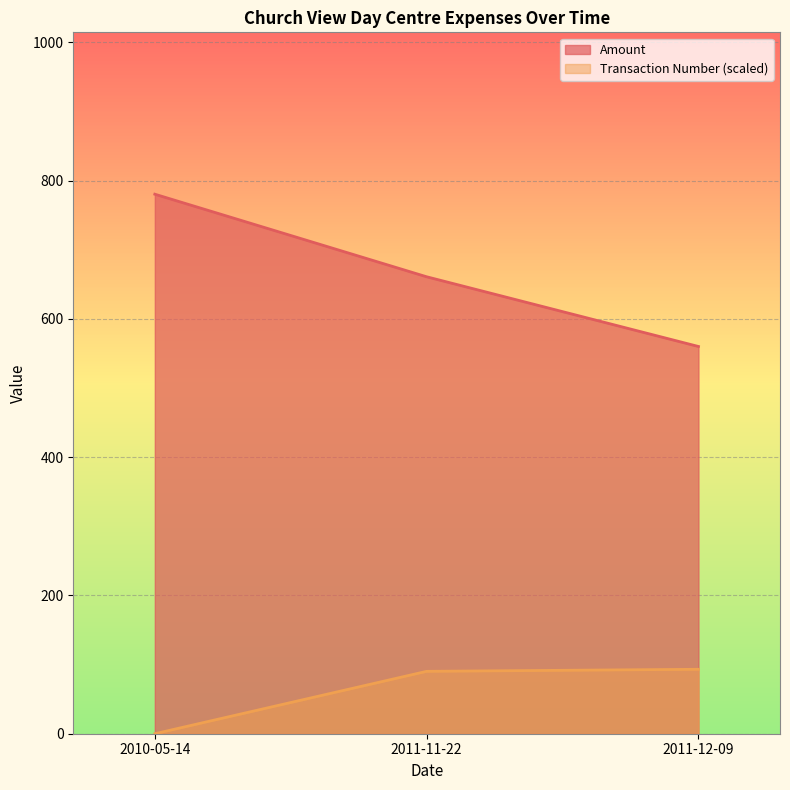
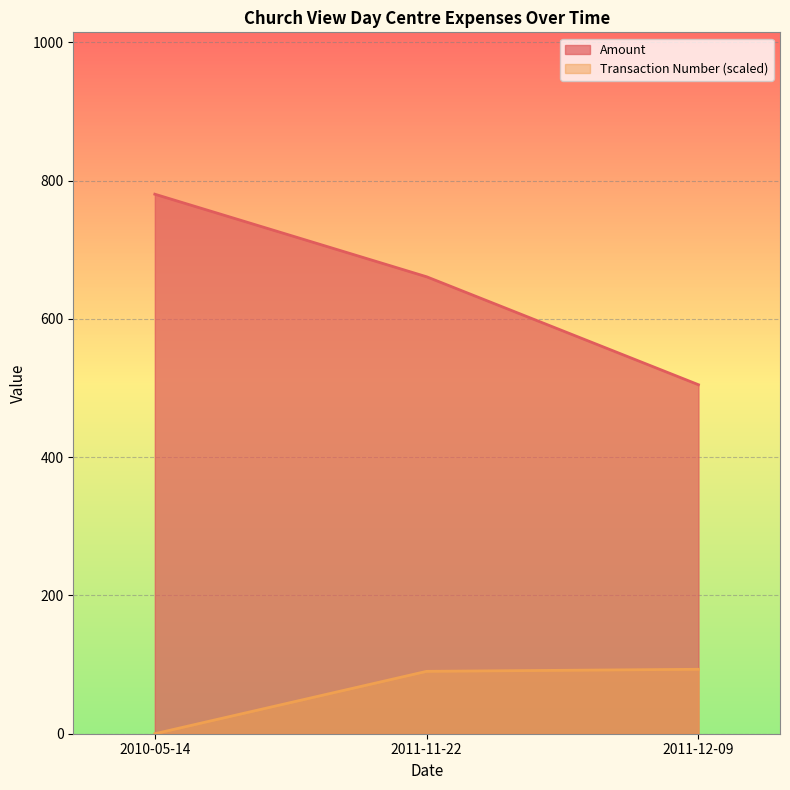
Amount, 2011-12-09: 560 -> 500
